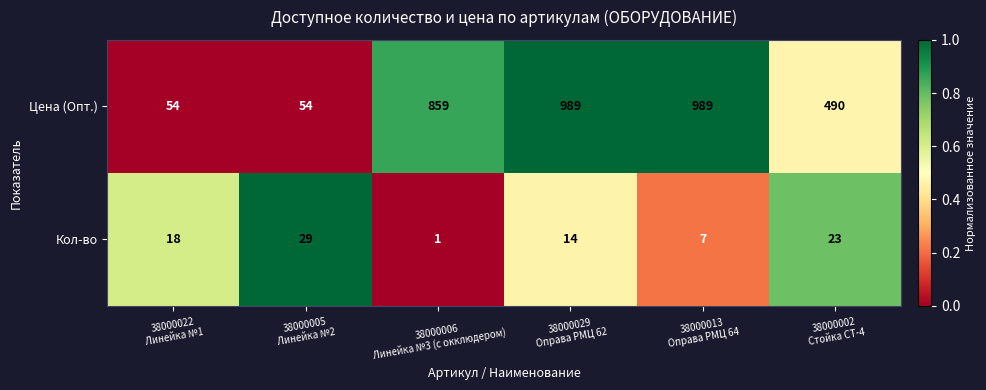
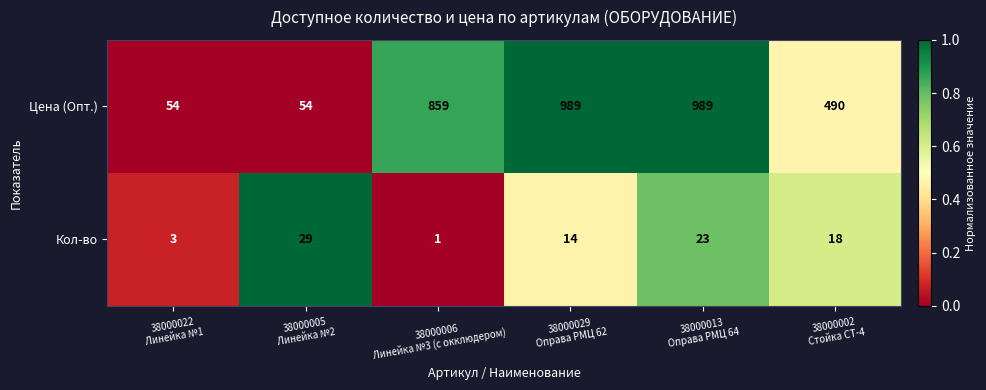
Кол-во, 38000022 Линейка №1: 18 -> 3
Кол-во, 38000013 Оправа РМЦ 64: 7 -> 23
Кол-во, 38000002 Стойка СТ-4: 23 -> 18
